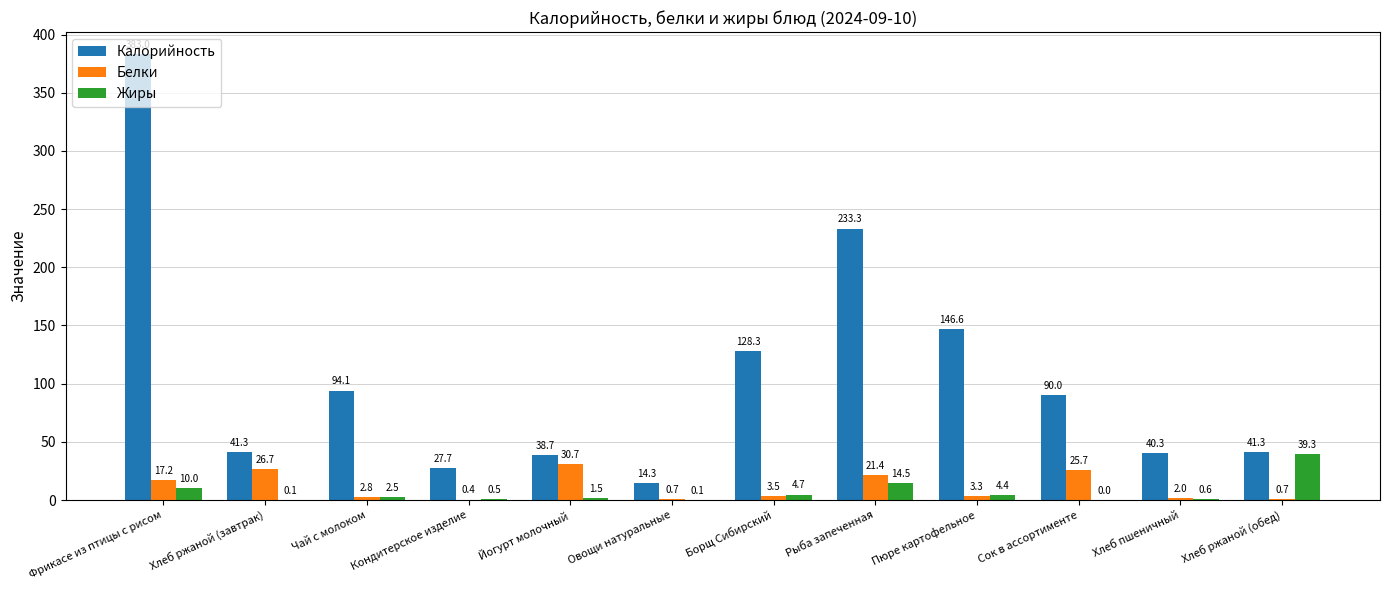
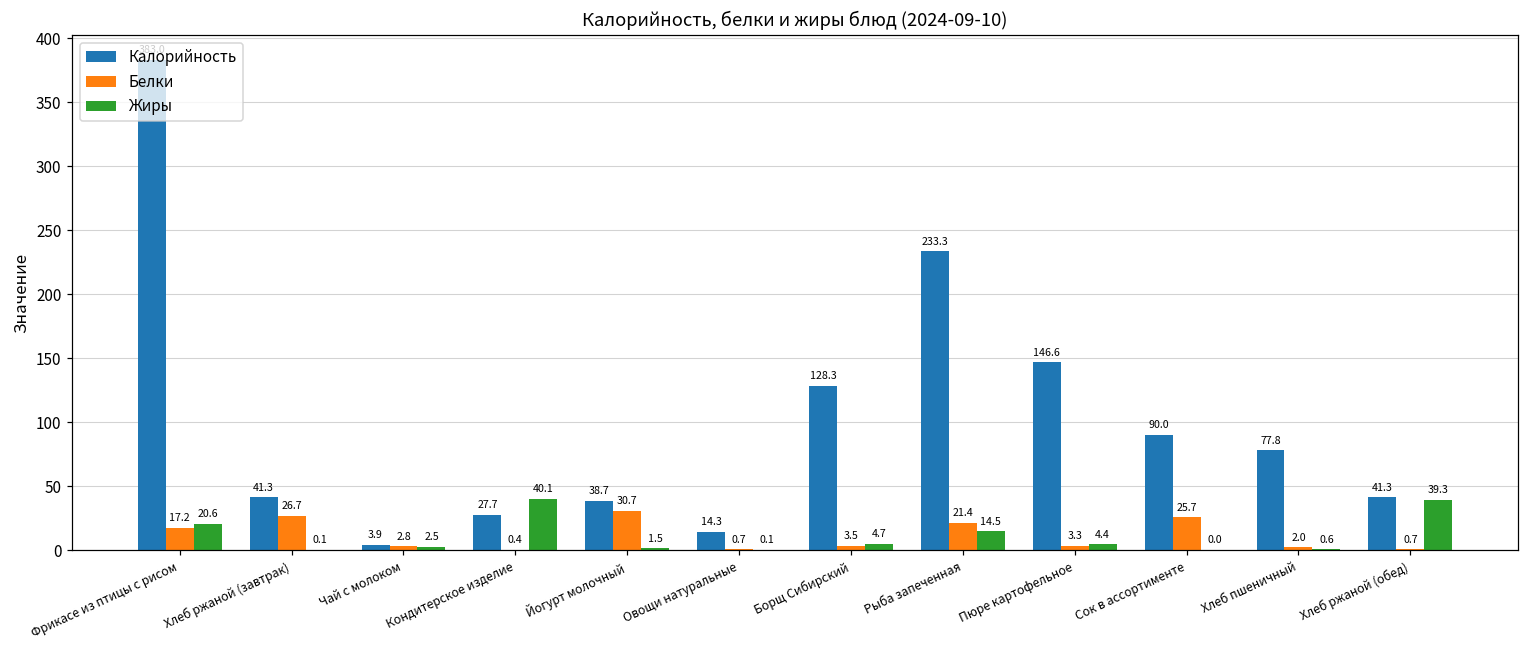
Жиры, Фрикасе из птицы с рисом: 10.0 -> 20.6
Калорийность, Чай с молоком: 94.1 -> 3.9
Жиры, Кондитерское изделие: 0.5 -> 40.1
Калорийность, Хлеб пшеничный: 40.3 -> 77.8
